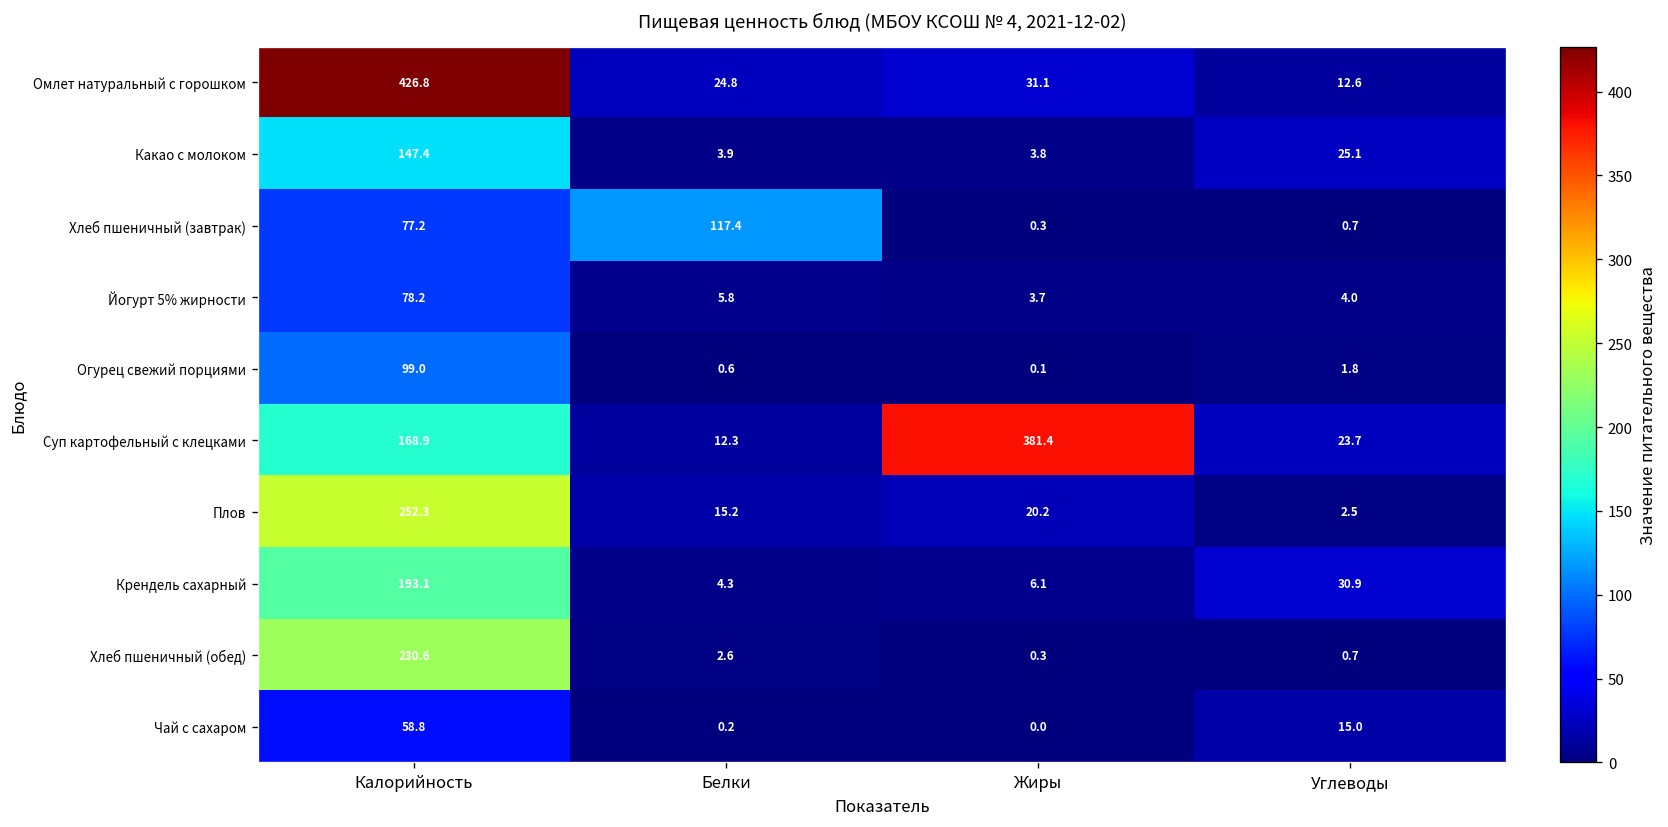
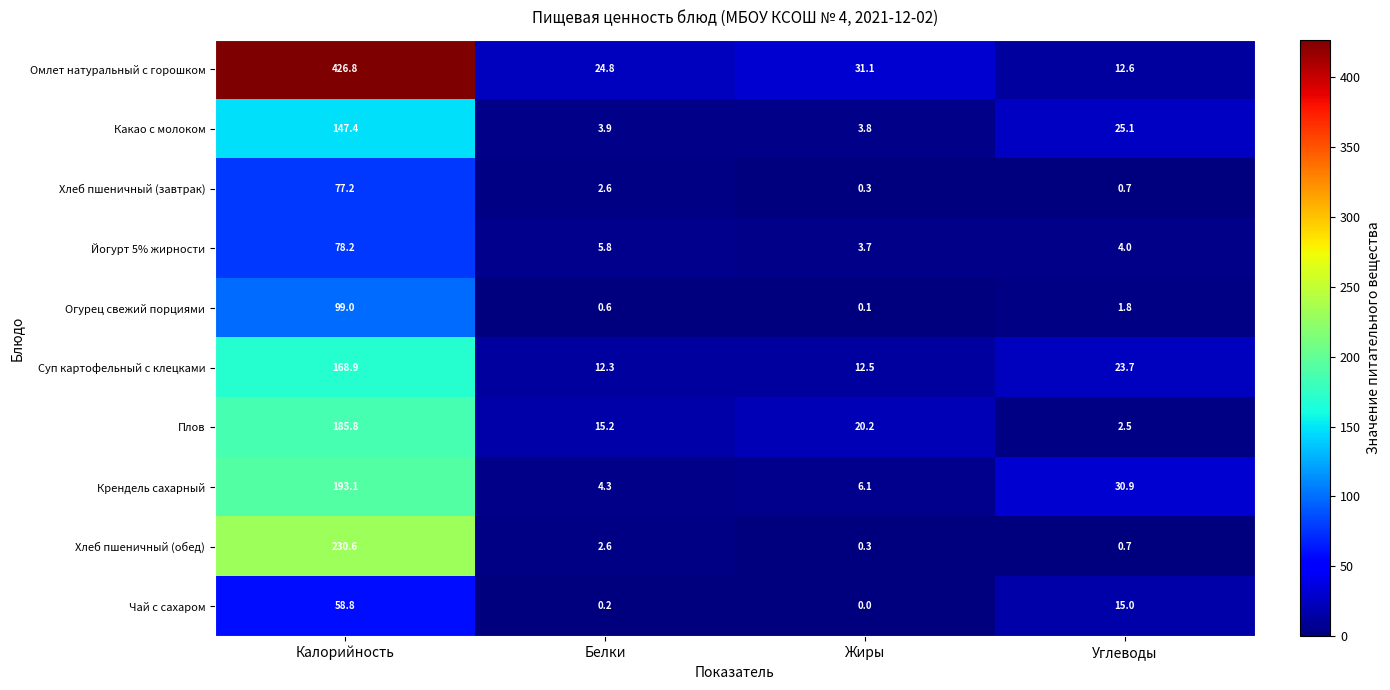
Хлеб пшеничный (завтрак), Белки: 117.4 -> 2.6
Суп картофельный с клецками, Жиры: 381.4 -> 12.5
Плов, Калорийность: 252.3 -> 185.8
